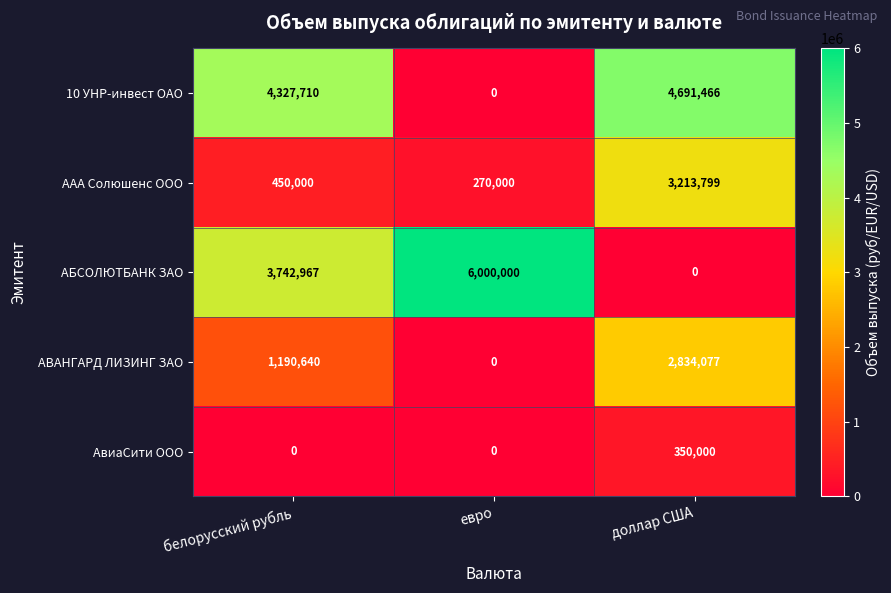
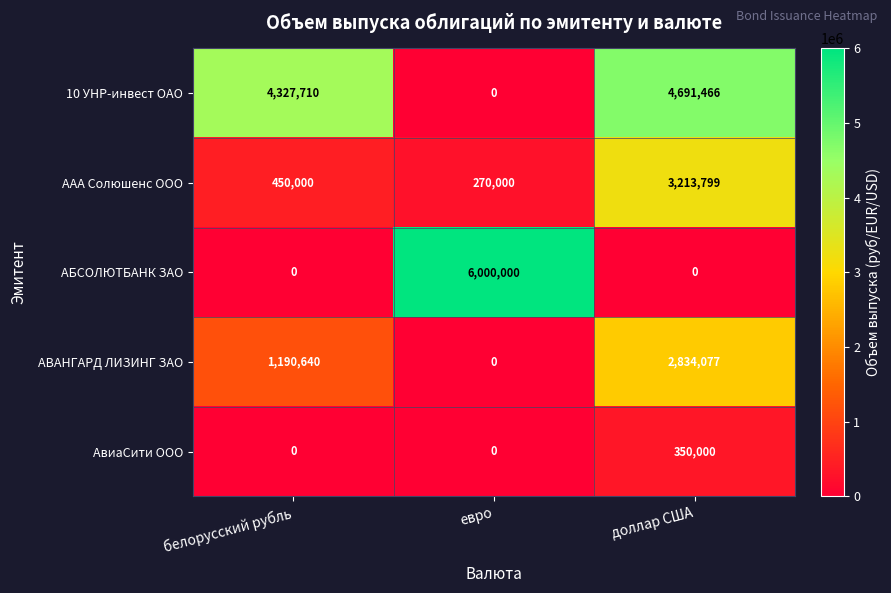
АБСОЛЮТБАНК ЗАО, белорусский рубль: 3,742,967 -> 0
